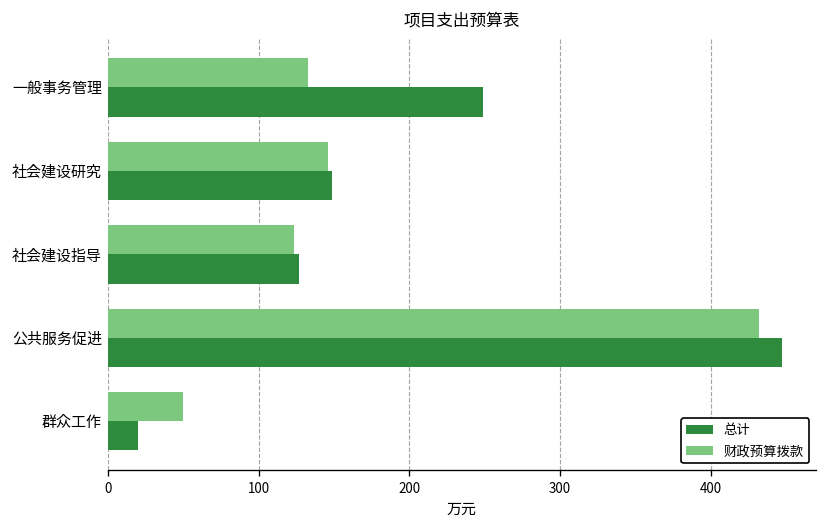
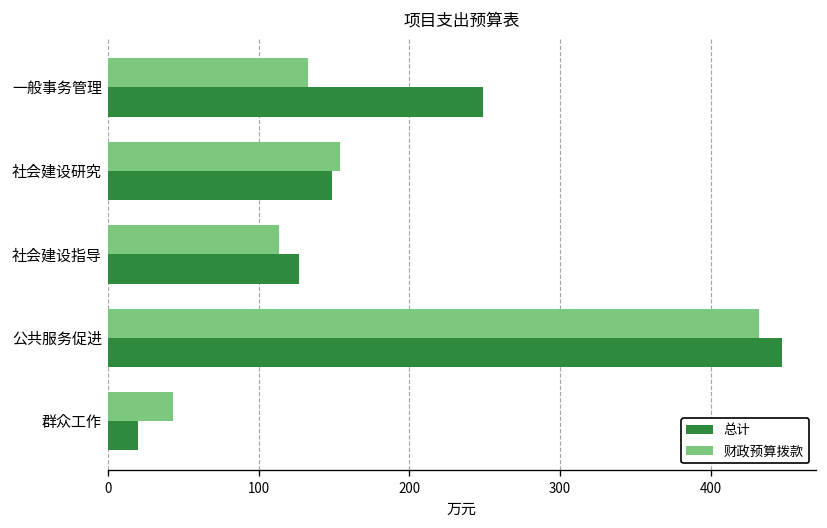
财政预算拨款, 社会建设研究: 146 -> 154
财政预算拨款, 社会建设指导: 123 -> 114
财政预算拨款, 群众工作: 50 -> 43
